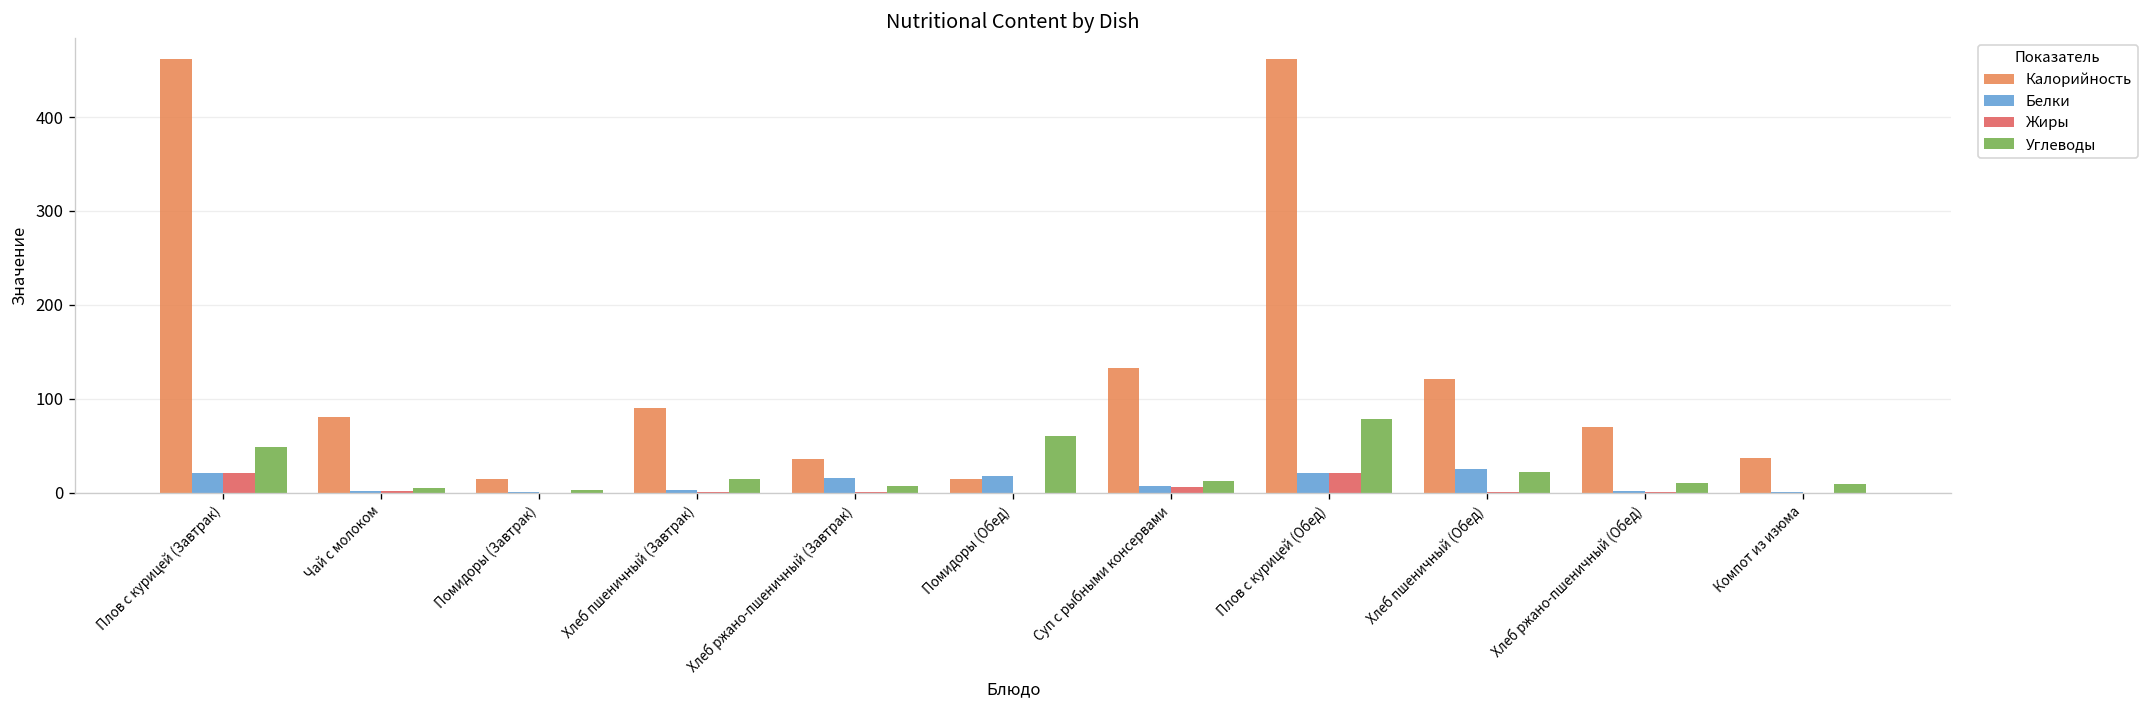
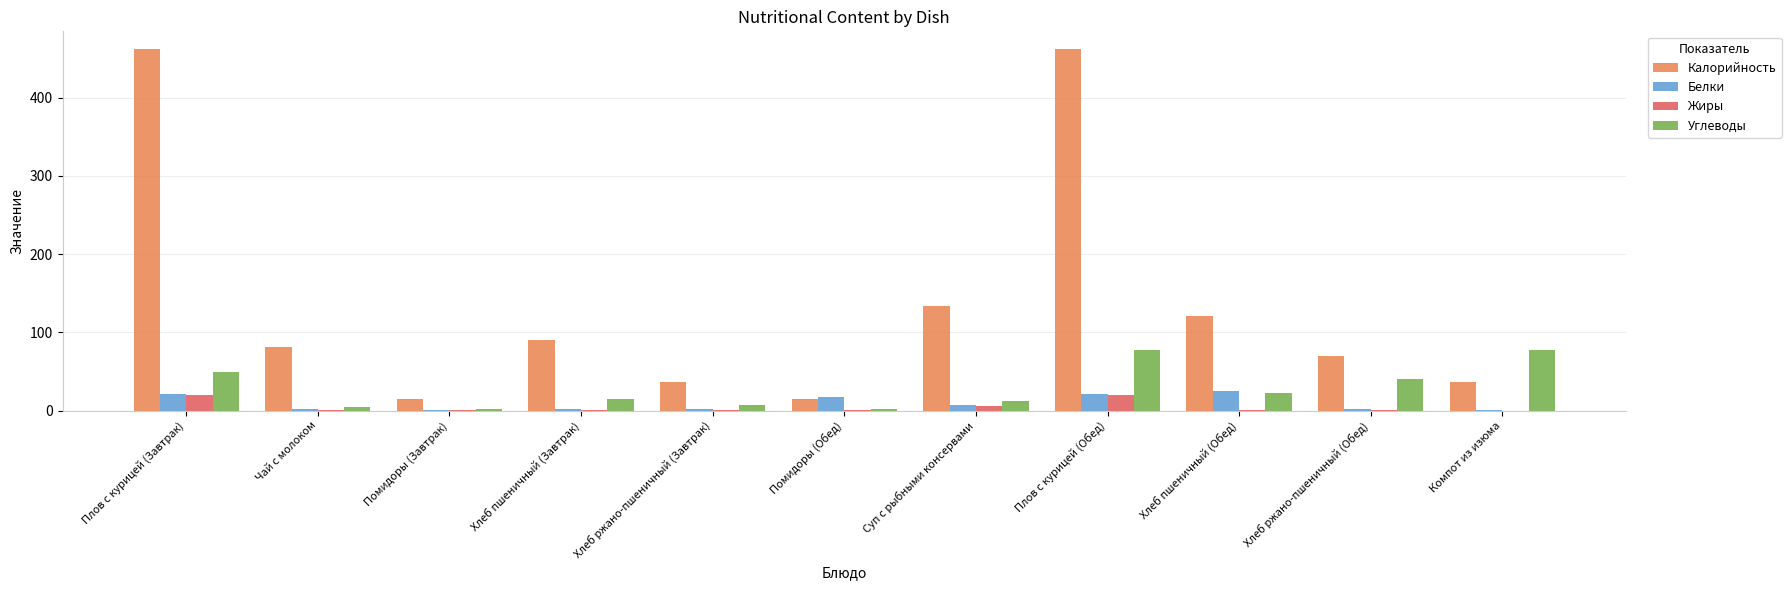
Белки, Хлеб ржано-пшеничный (Завтрак): 20 -> 0
Углеводы, Помидоры (Обед): 60 -> 0
Углеводы, Хлеб ржано-пшеничный (Обед): 10 -> 40
Углеводы, Компот из изюма: 10 -> 80
